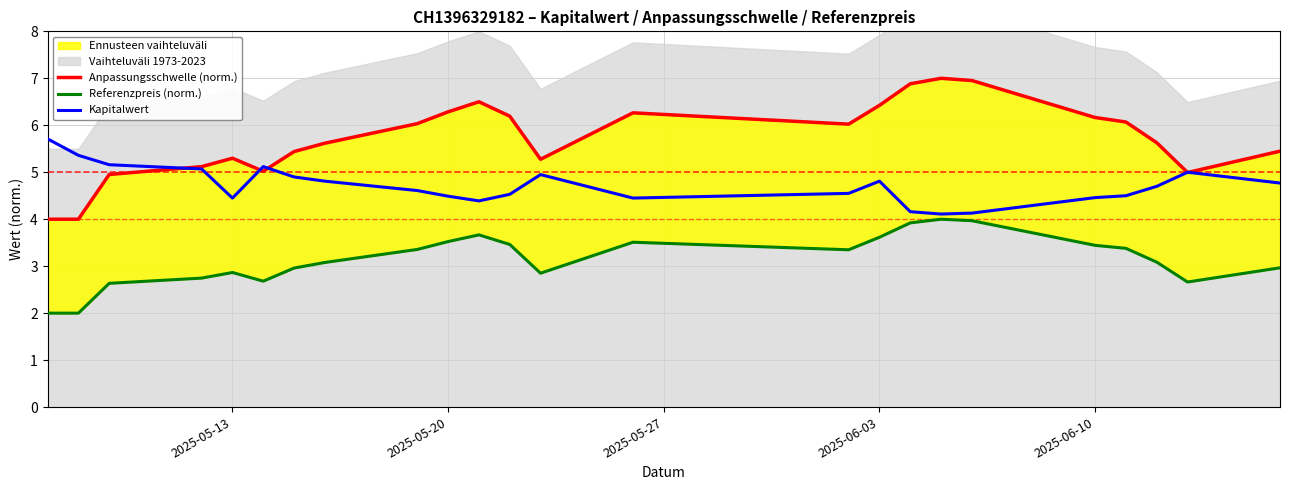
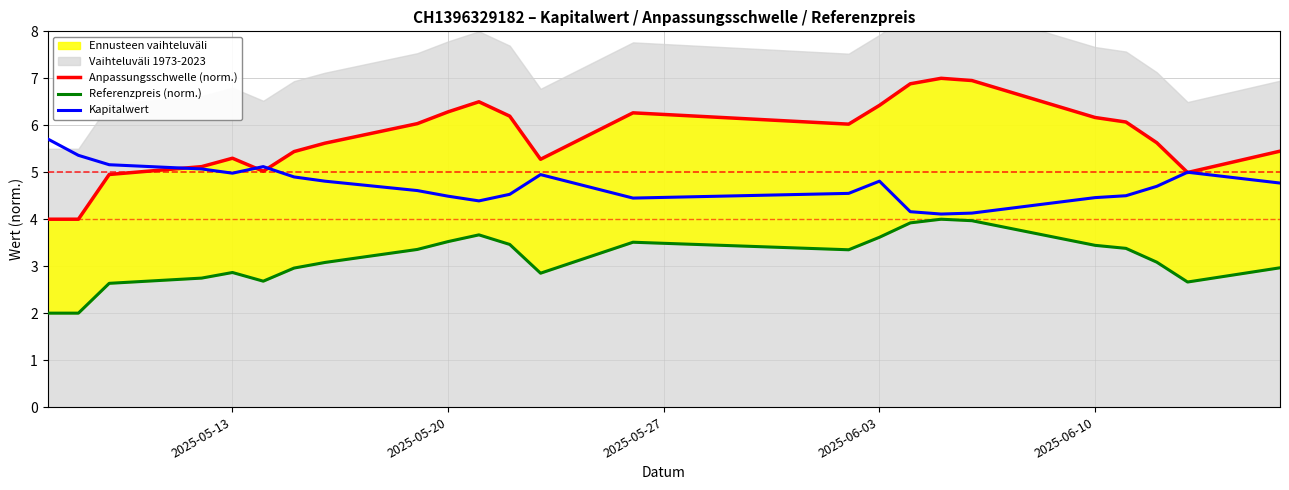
Kapitalwert, 2025-05-13: 4.5 -> 5.0
